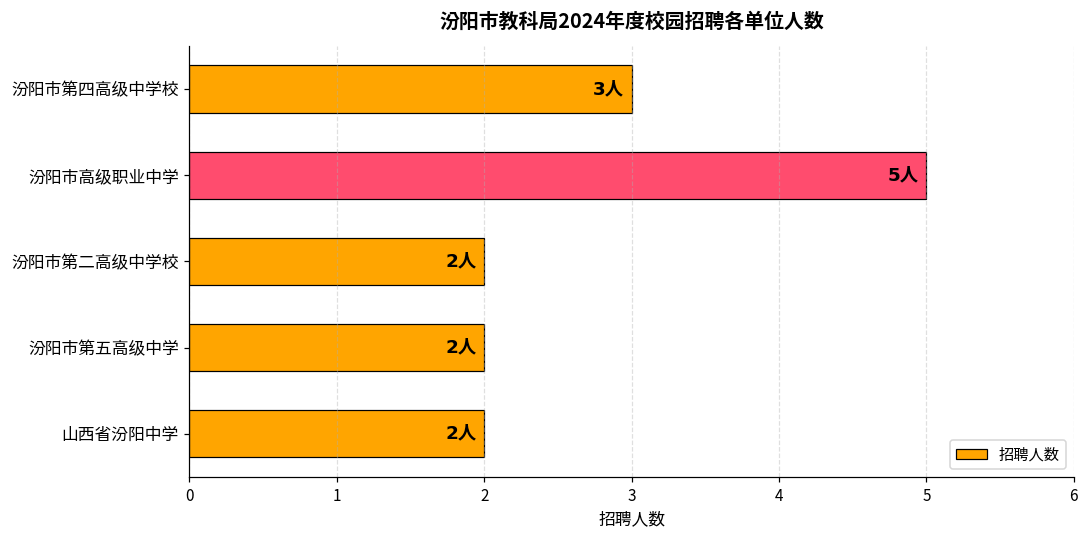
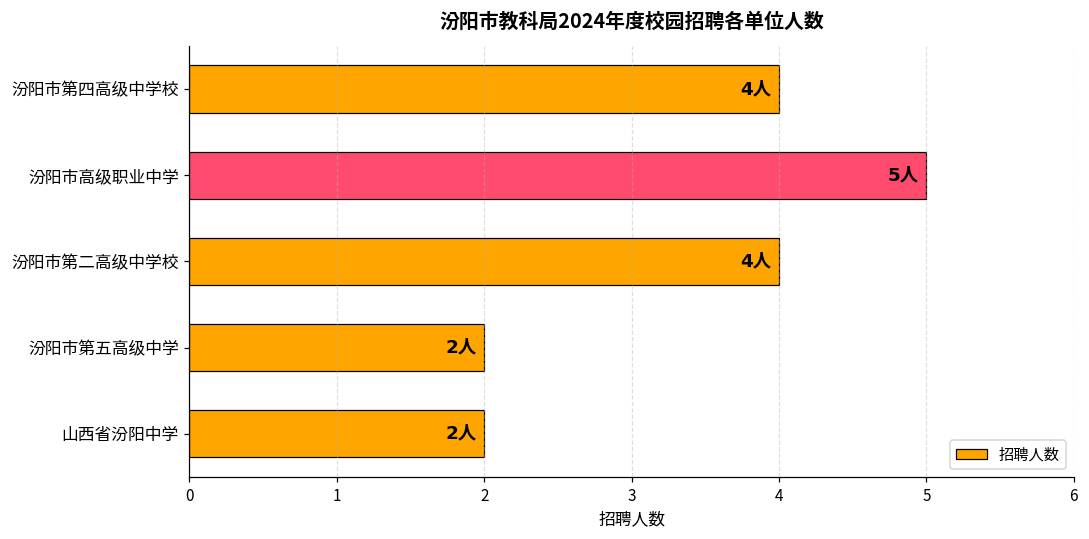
汾阳市第四高级中学校: 3人 -> 4人
汾阳市第二高级中学校: 2人 -> 4人
